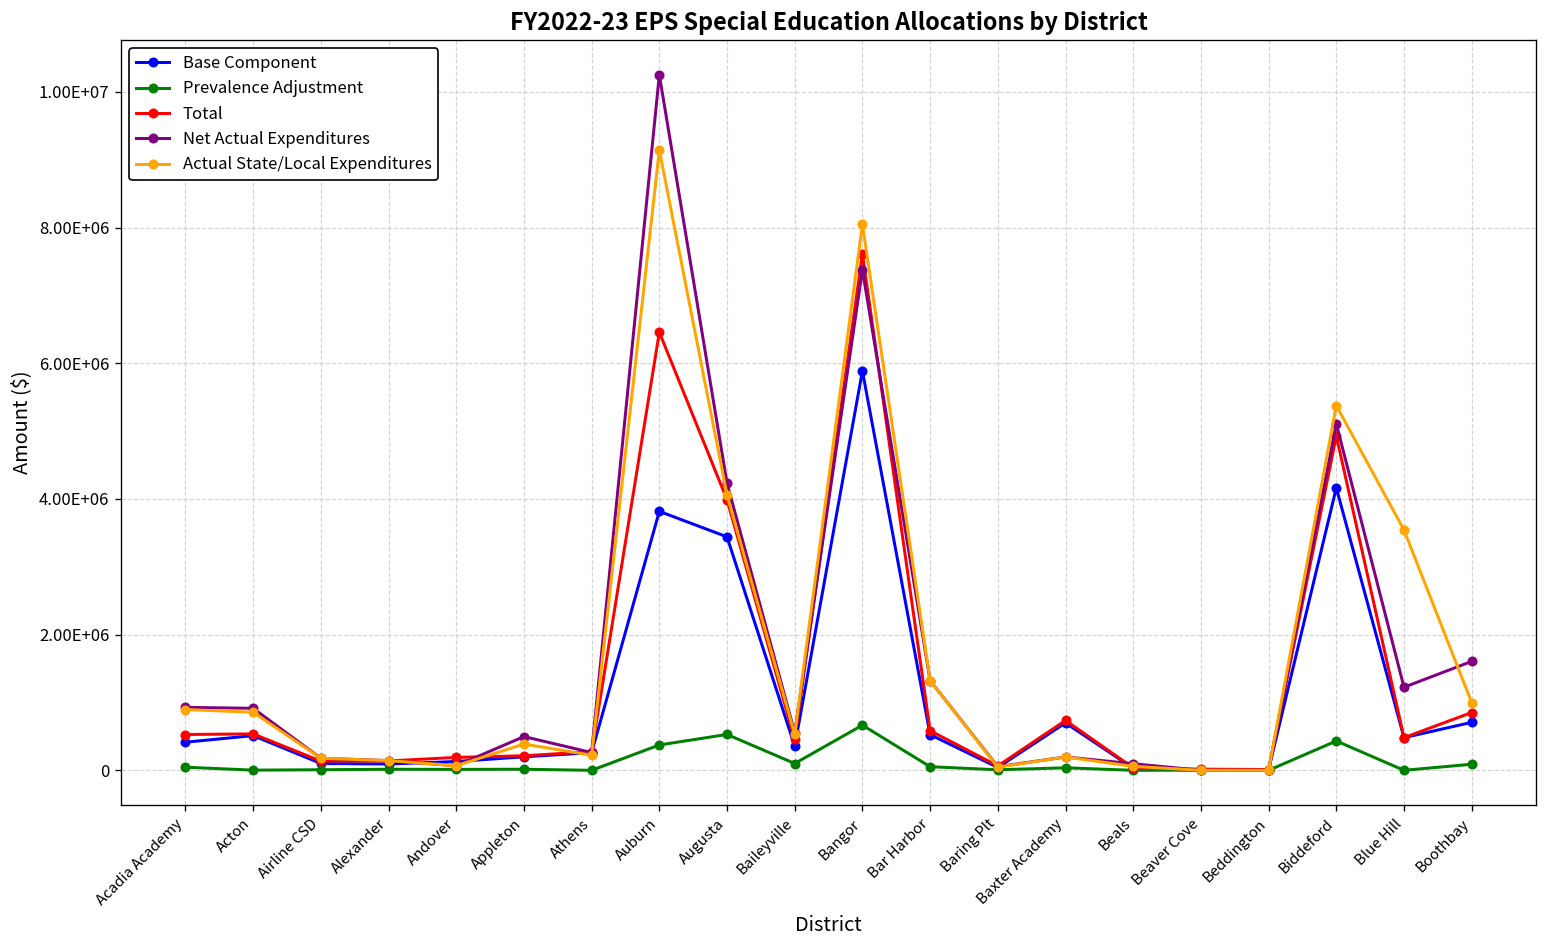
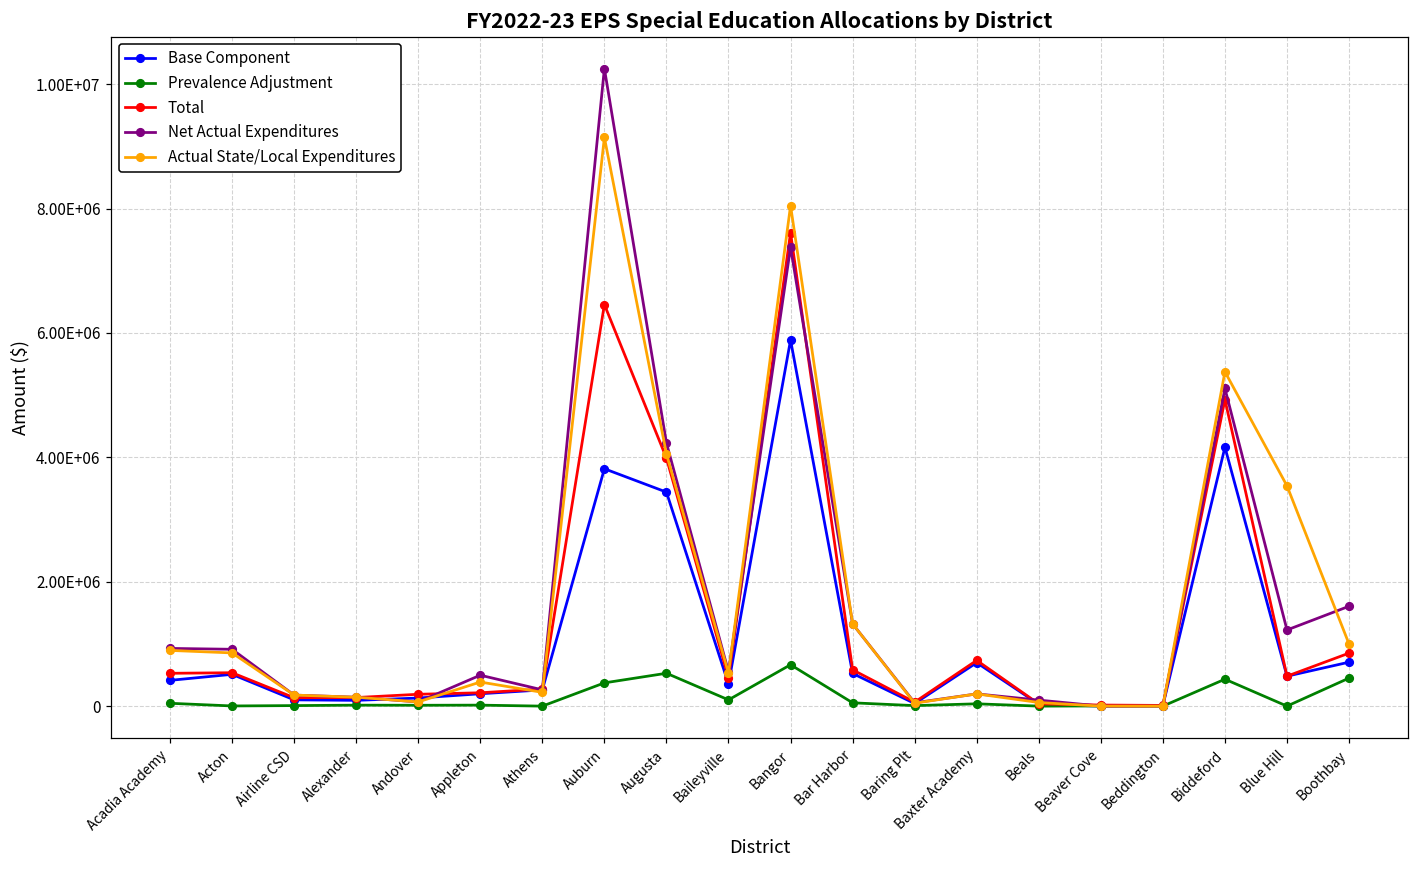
Prevalence Adjustment, Boothbay: 100000 -> 500000
